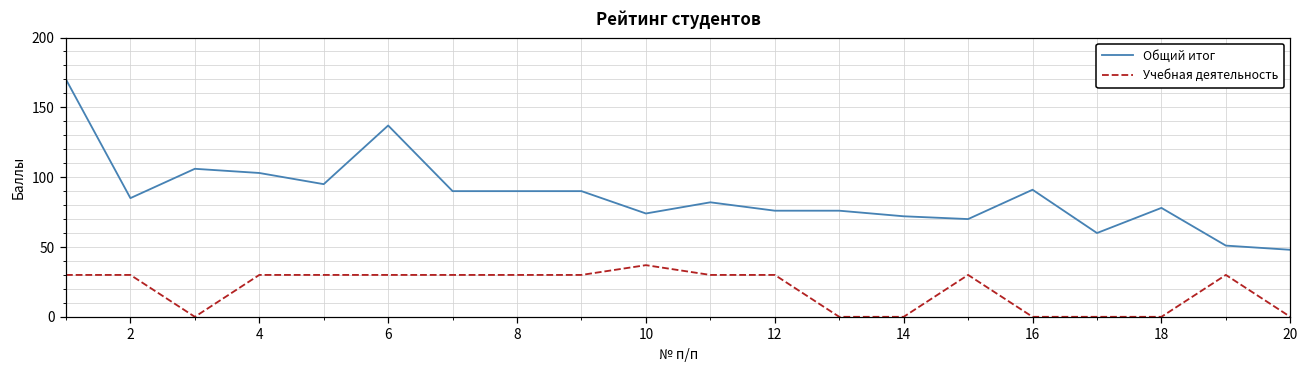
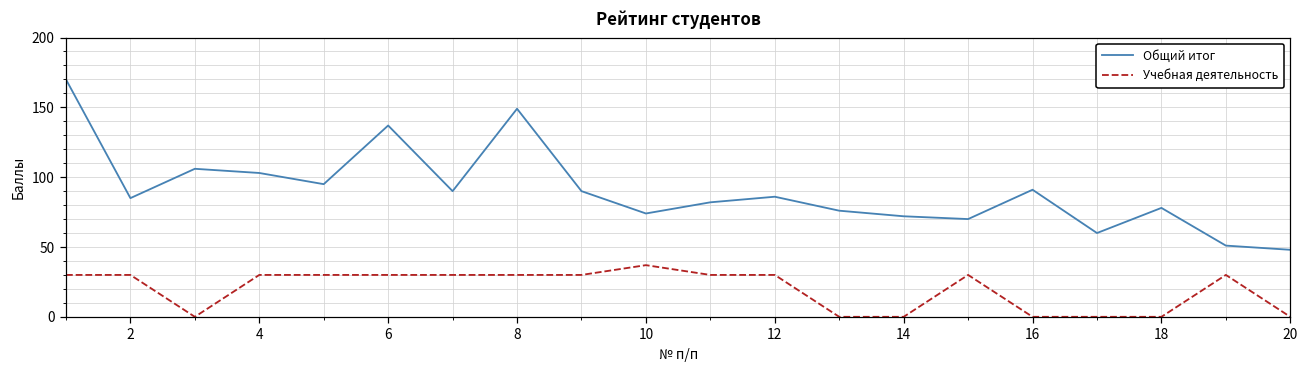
Общий итог, 8: 90 -> 149
Общий итог, 12: 76 -> 86
